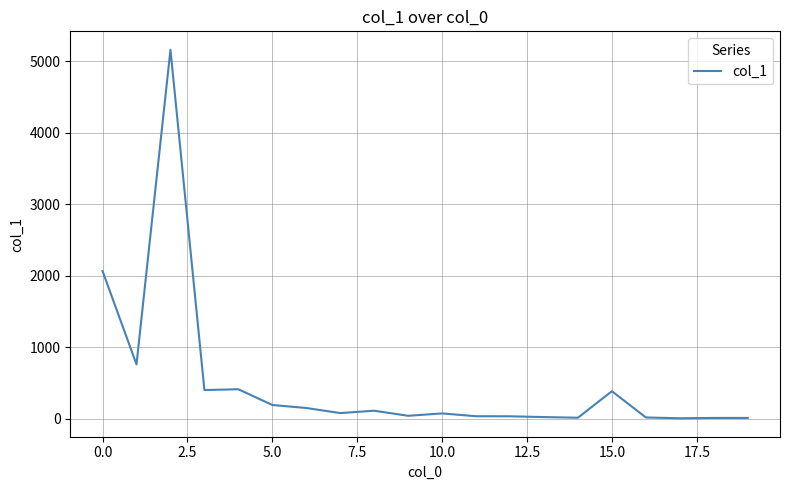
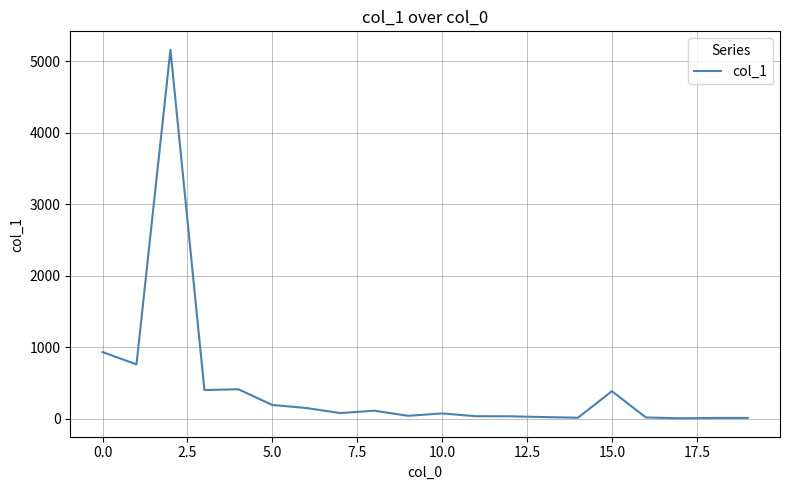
0.0: 2100 -> 900
